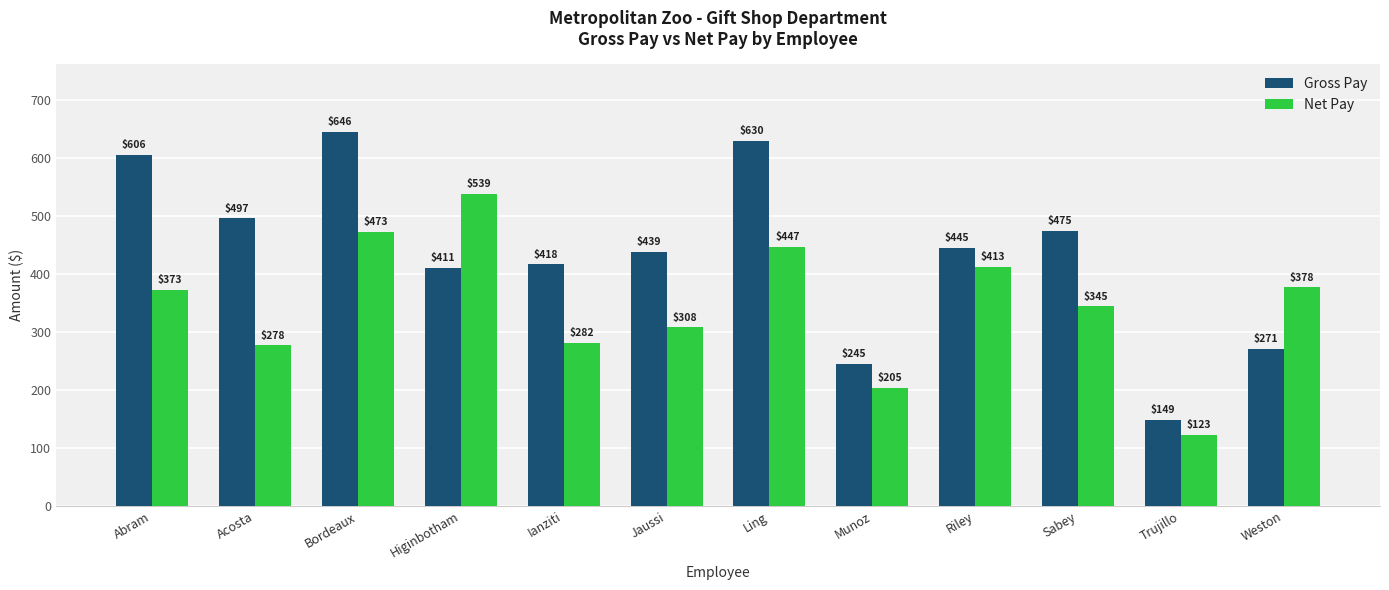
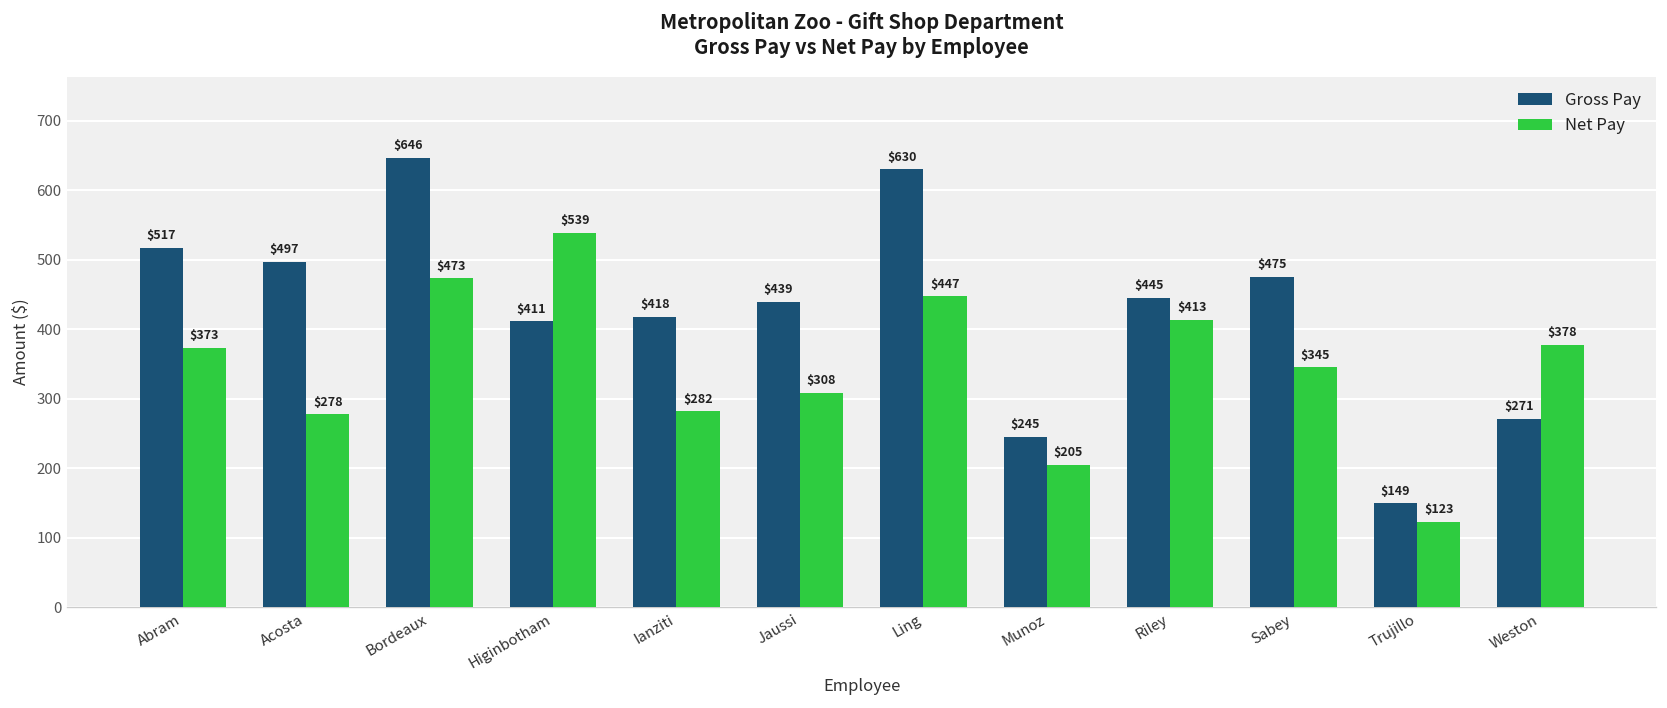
Gross Pay, Abram: $606 -> $517
